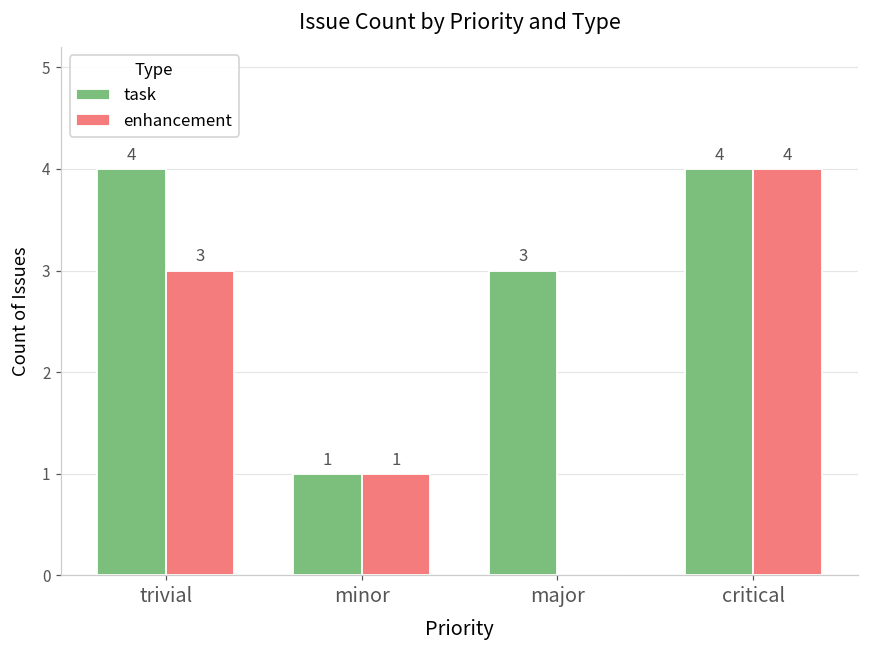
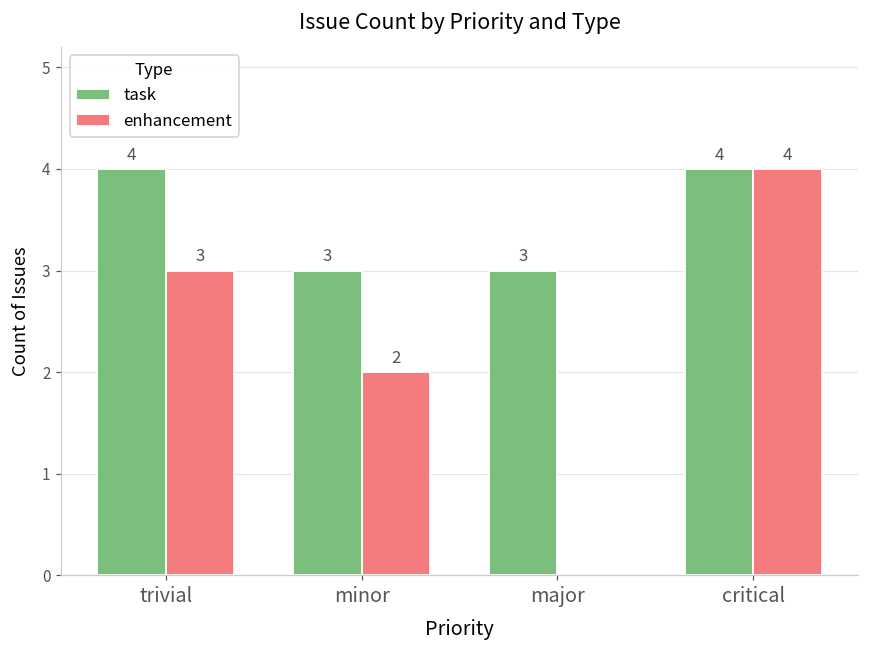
task, minor: 1 -> 3
enhancement, minor: 1 -> 2
